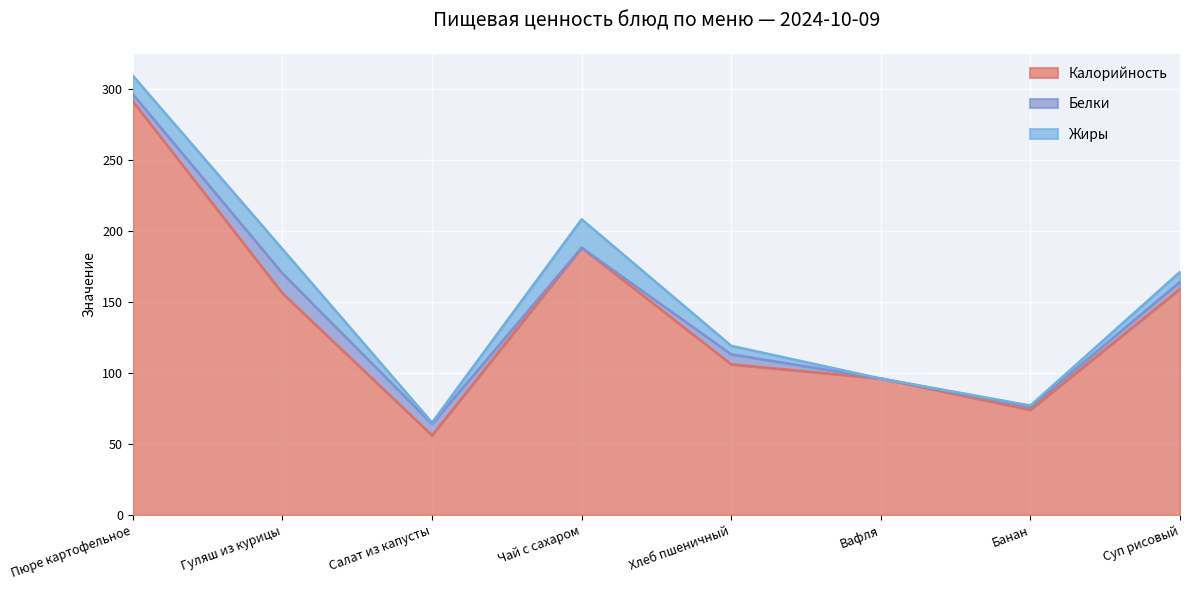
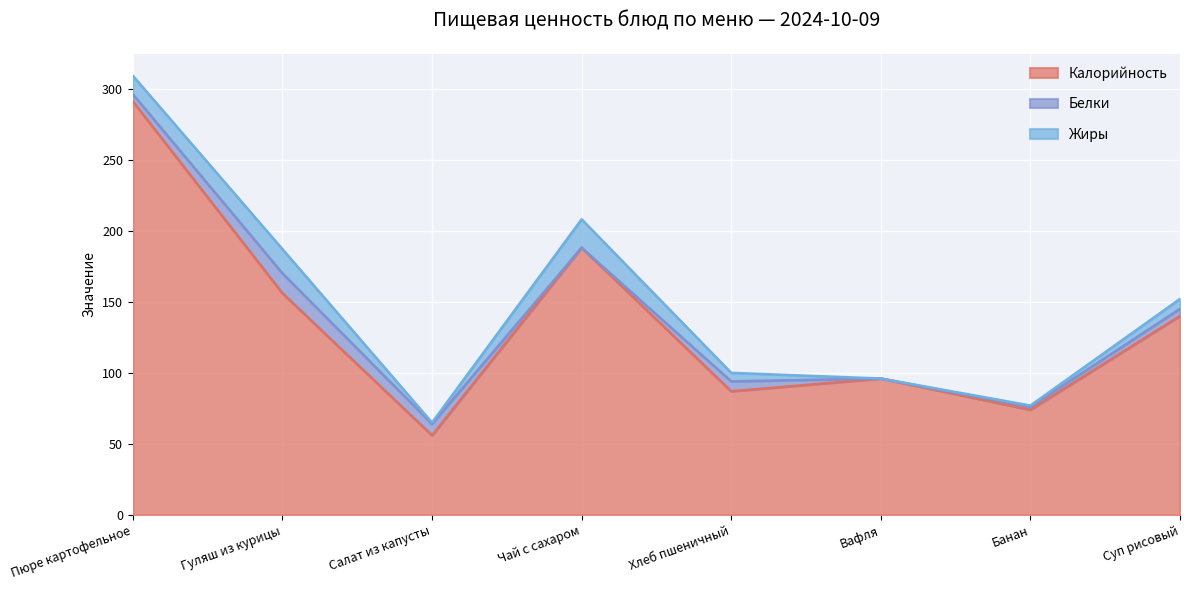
Калорийность, Хлеб пшеничный: 106 -> 87
Калорийность, Суп рисовый: 159 -> 140
